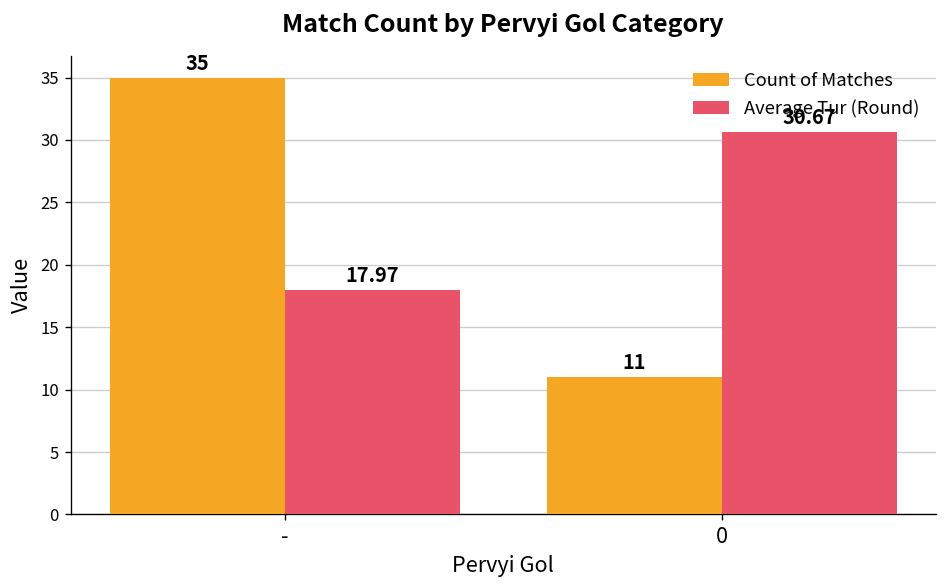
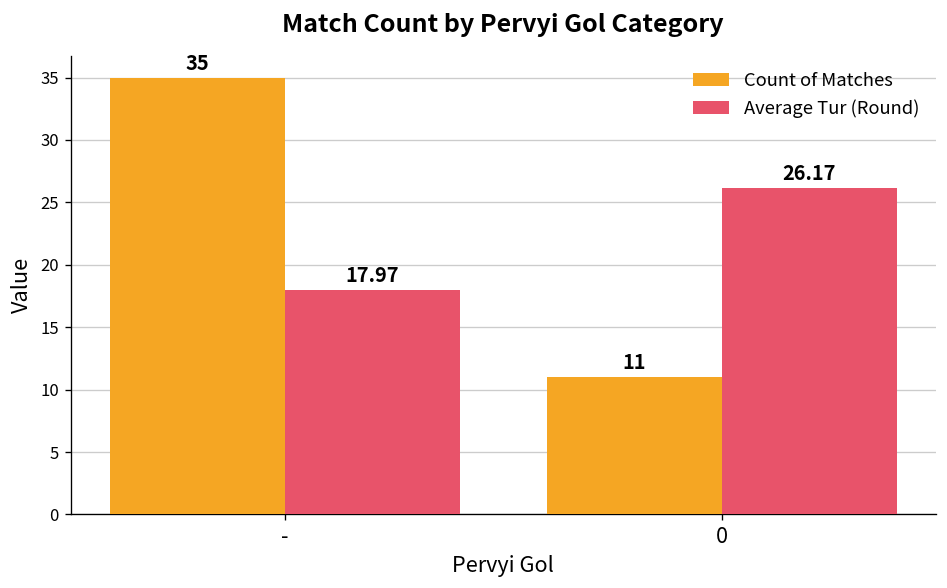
Average Tur (Round), 0: 30.67 -> 26.17
